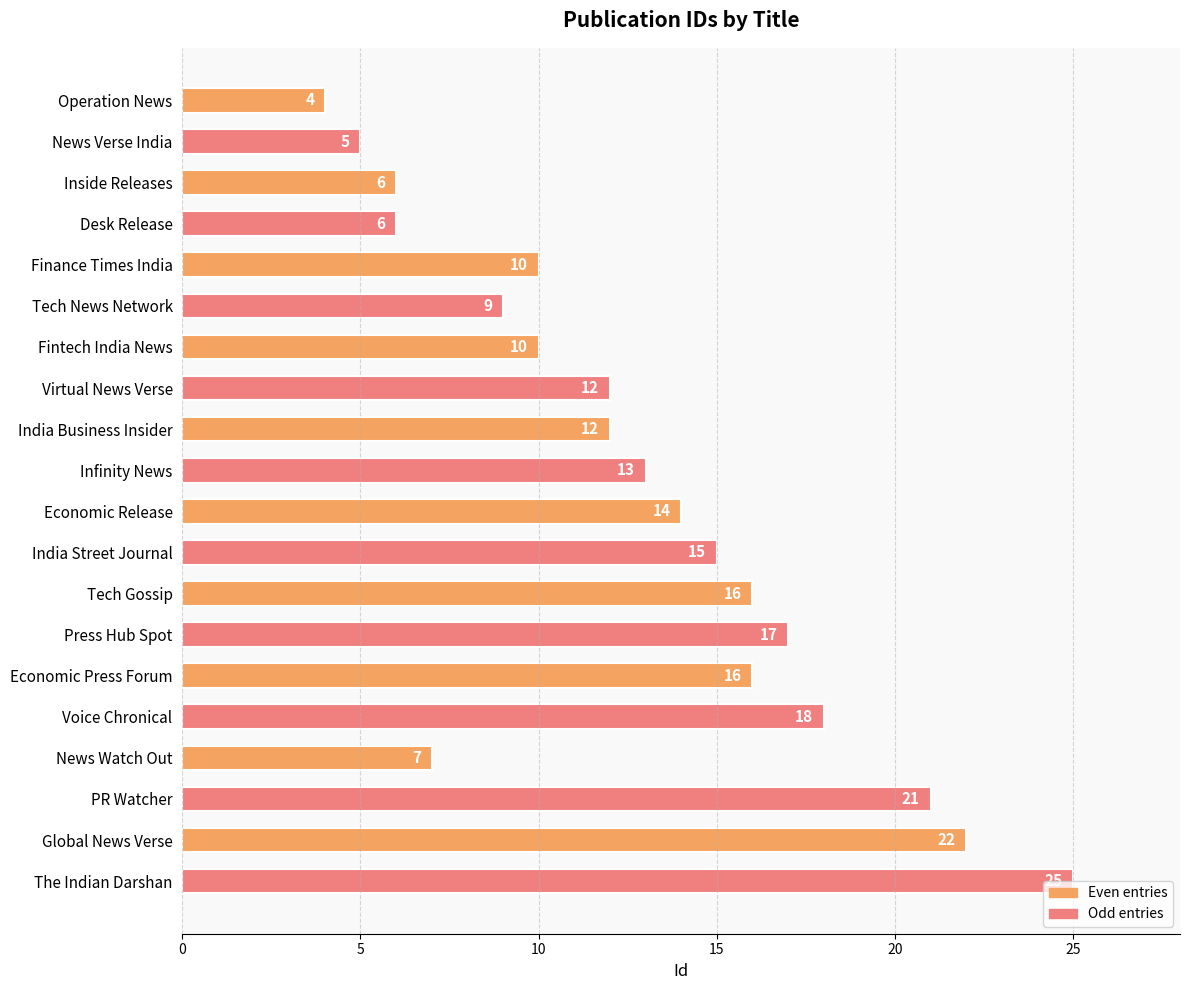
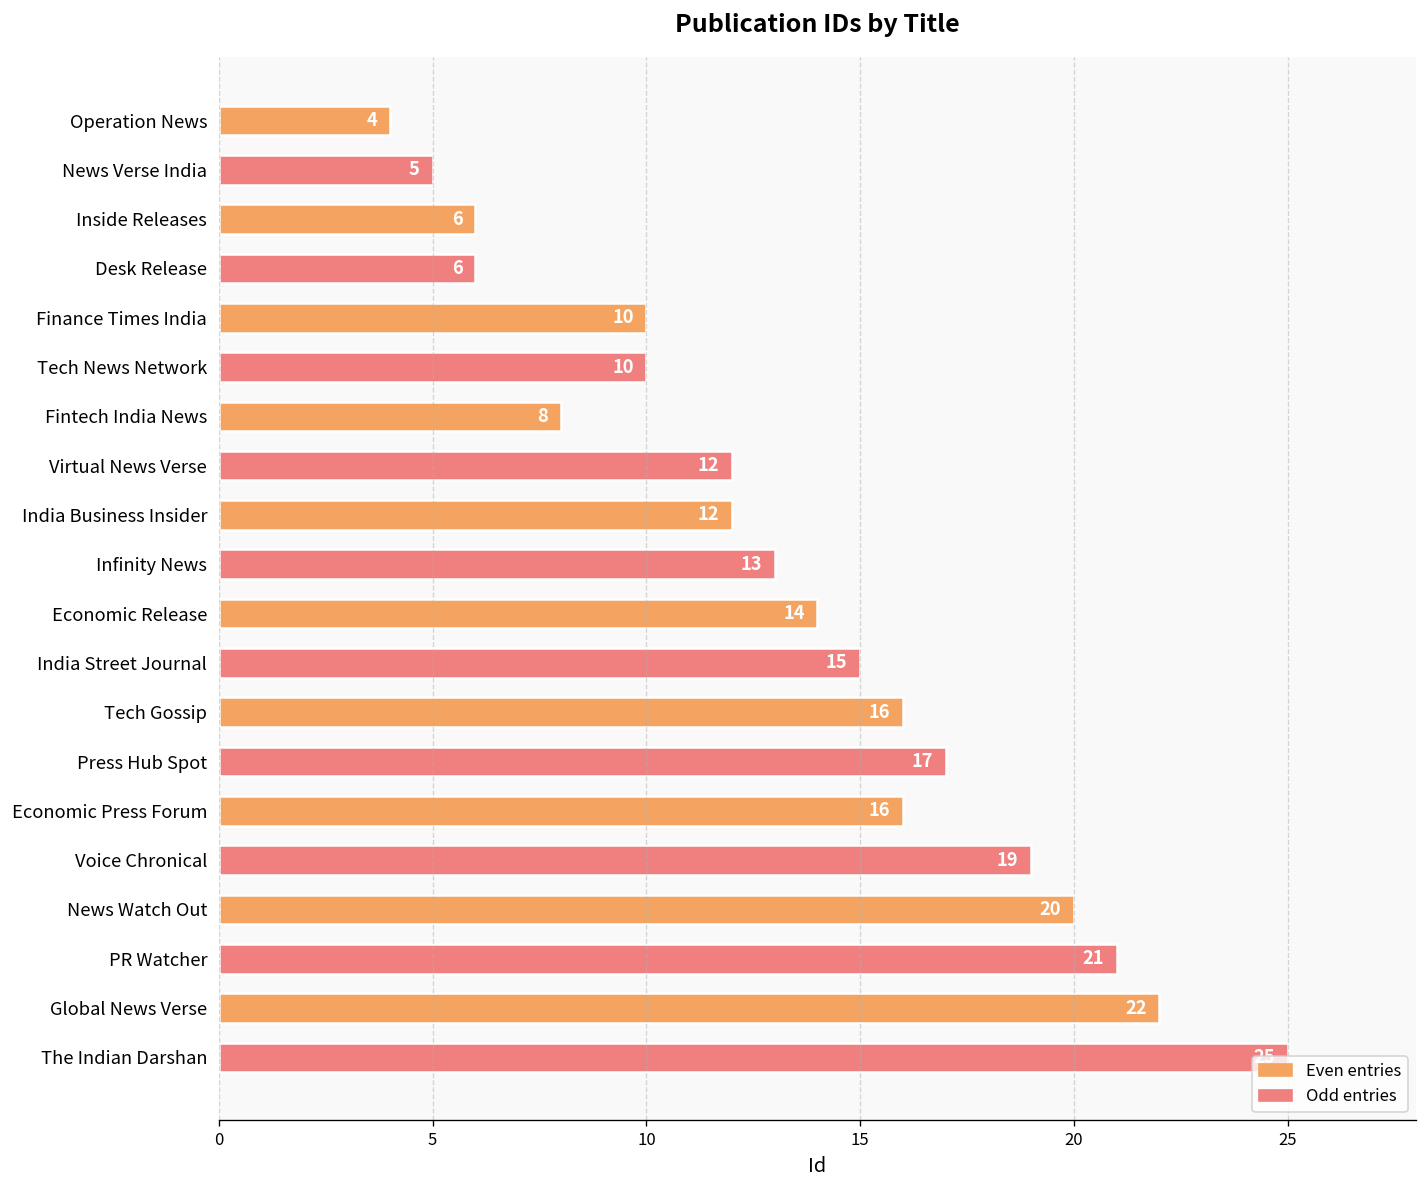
Tech News Network: 9 -> 10
Fintech India News: 10 -> 8
Voice Chronical: 18 -> 19
News Watch Out: 7 -> 20
